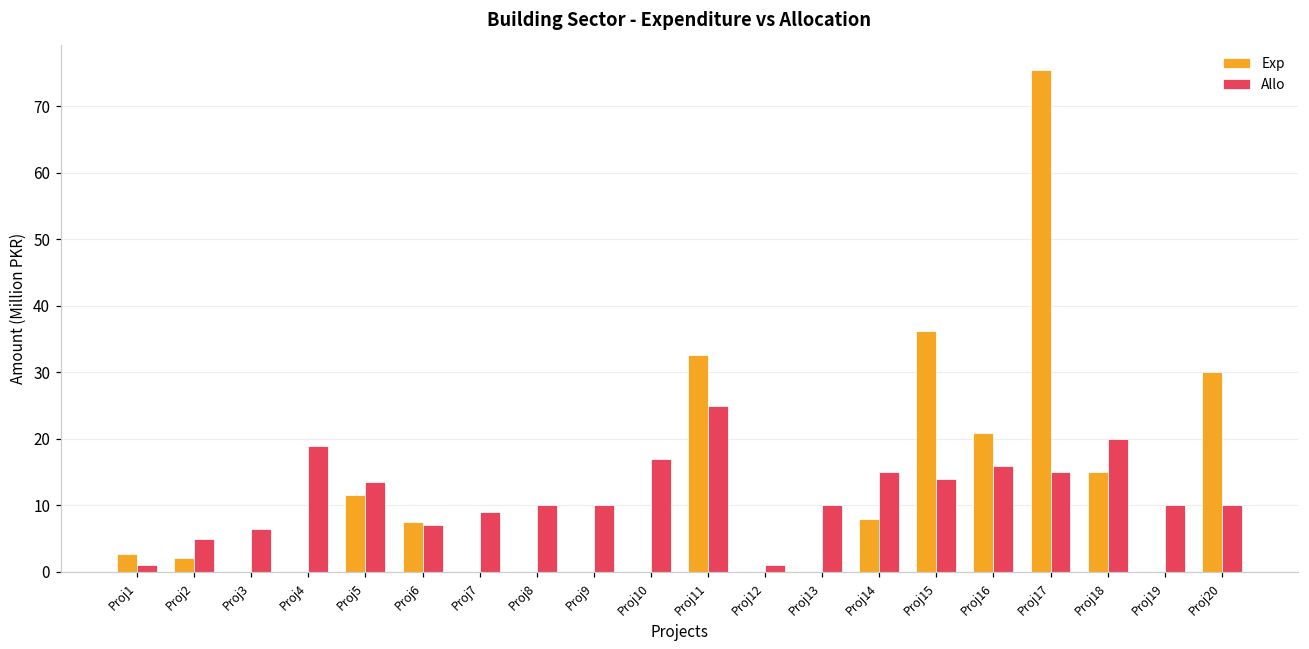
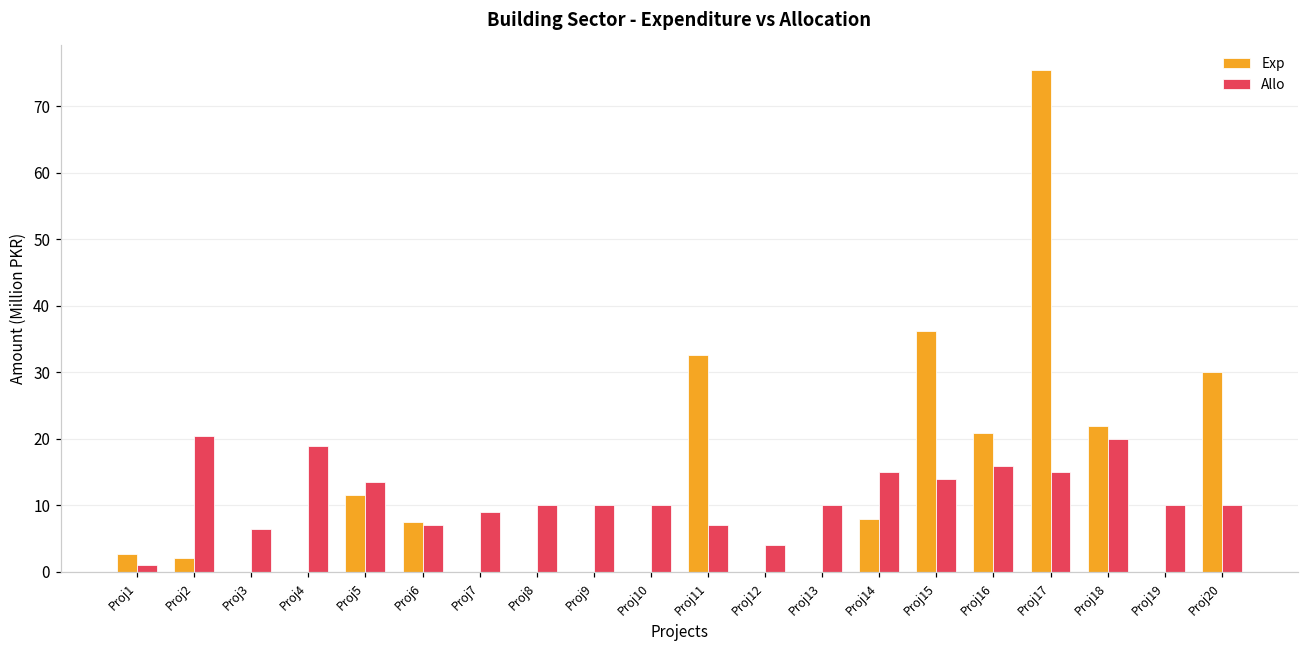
Allo, Proj2: 5 -> 20
Allo, Proj10: 17 -> 10
Allo, Proj11: 25 -> 7
Allo, Proj12: 1 -> 4
Exp, Proj18: 15 -> 22
